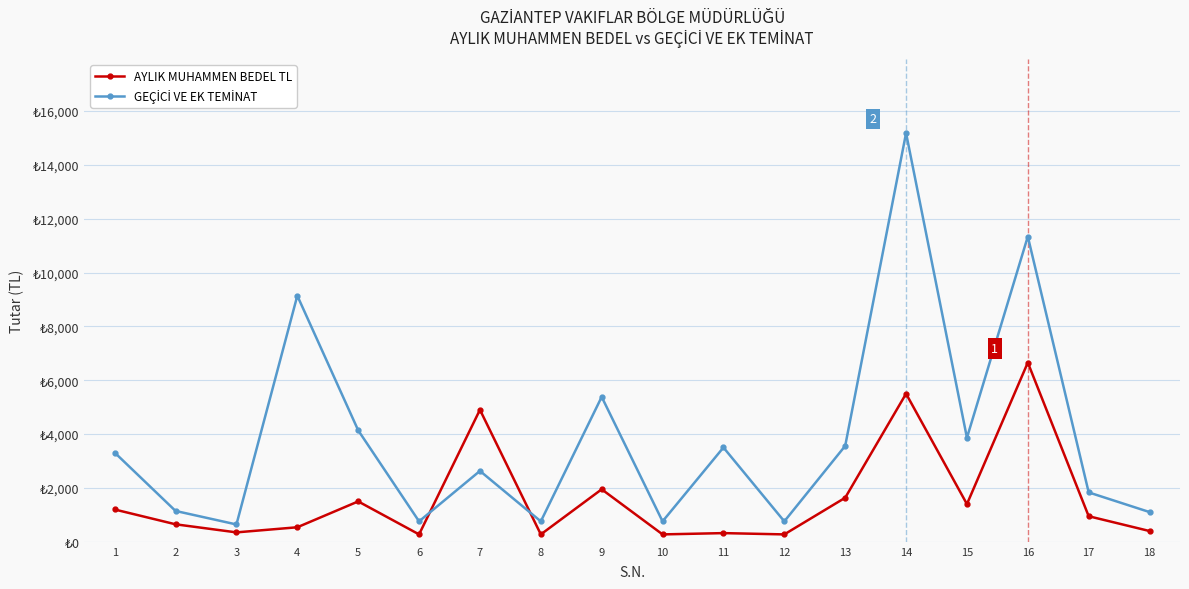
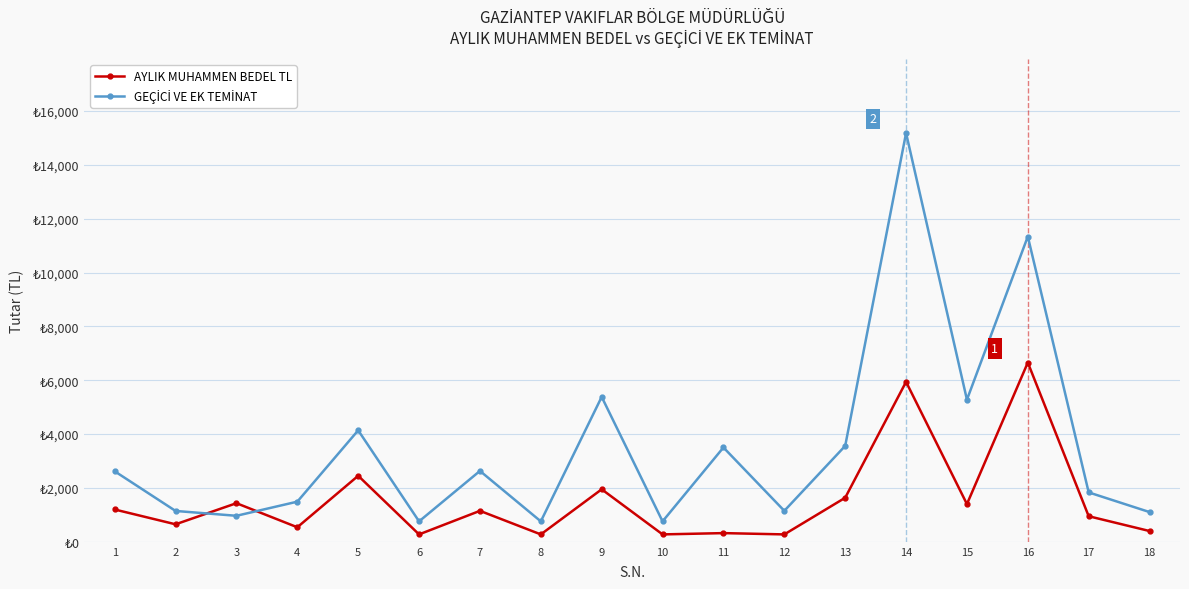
GEÇİCİ VE EK TEMİNAT, 1: ₺3,300 -> ₺2,600
AYLIK MUHAMMEN BEDEL TL, 3: ₺400 -> ₺1,400
GEÇİCİ VE EK TEMİNAT, 3: ₺600 -> ₺1,000
GEÇİCİ VE EK TEMİNAT, 4: ₺9,100 -> ₺1,500
AYLIK MUHAMMEN BEDEL TL, 5: ₺1,500 -> ₺2,500
AYLIK MUHAMMEN BEDEL TL, 7: ₺4,900 -> ₺1,200
GEÇİCİ VE EK TEMİNAT, 12: ₺800 -> ₺1,200
AYLIK MUHAMMEN BEDEL TL, 14: ₺5,500 -> ₺5,900
GEÇİCİ VE EK TEMİNAT, 15: ₺3,900 -> ₺5,300
